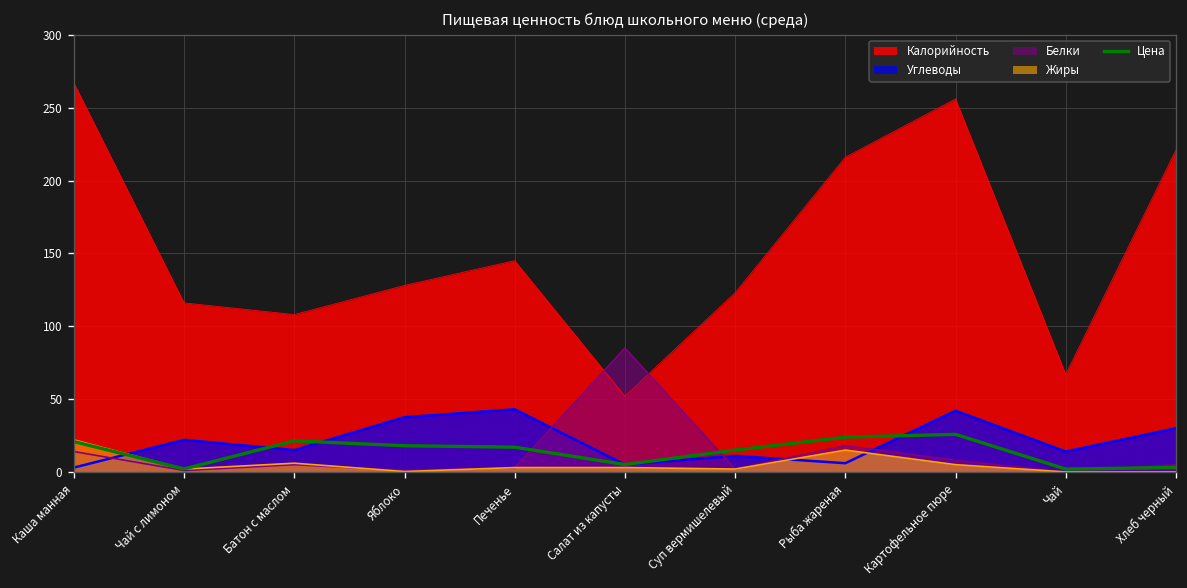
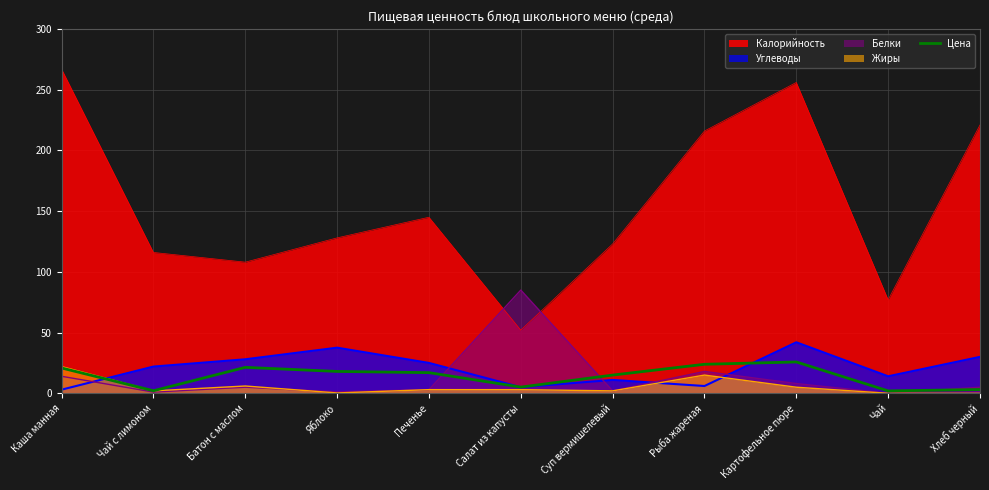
Углеводы, Батон с маслом: 15 -> 28
Углеводы, Печенье: 43 -> 25
Калорийность, Чай: 67 -> 77
